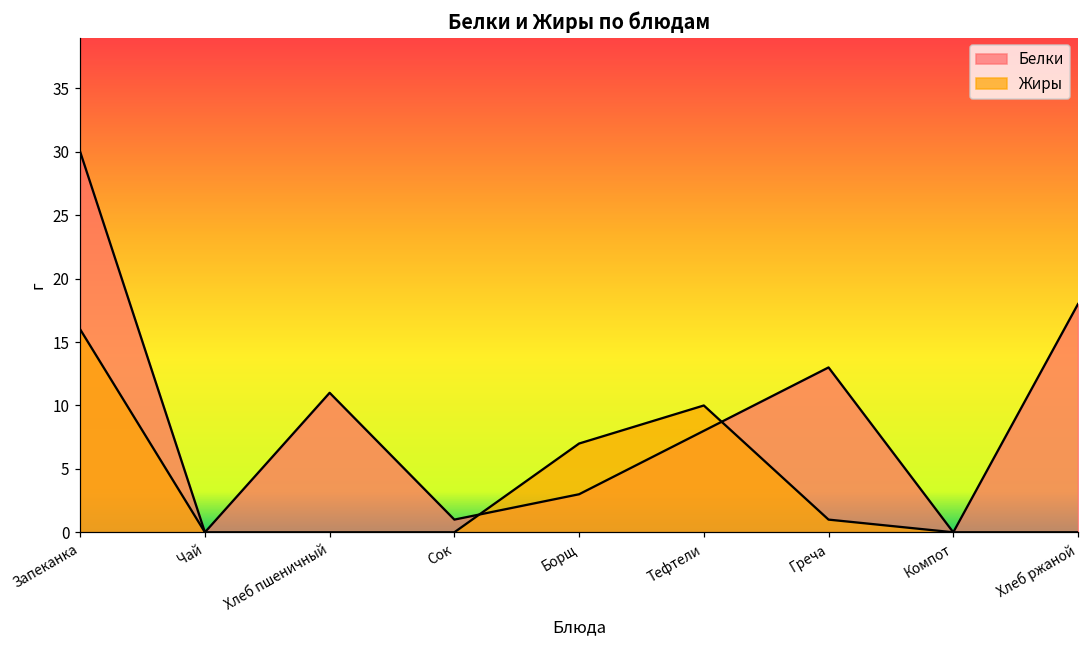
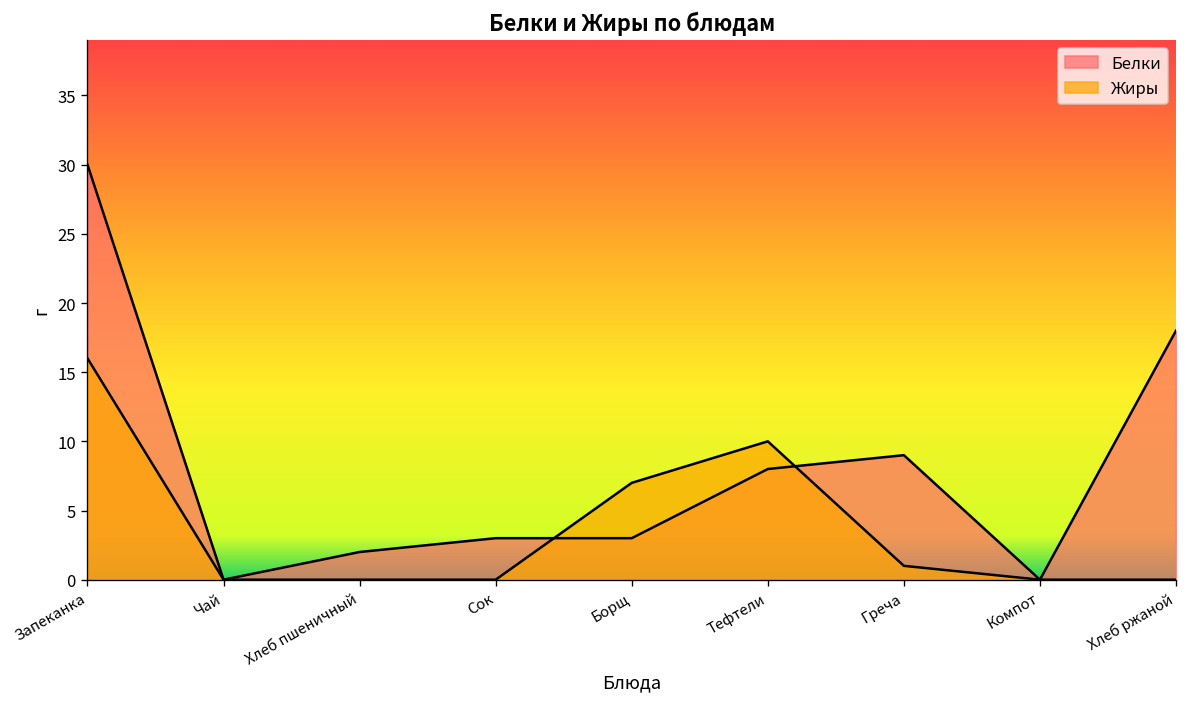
Белки, Хлеб пшеничный: 11 -> 2
Белки, Сок: 1 -> 3
Белки, Греча: 13 -> 9
